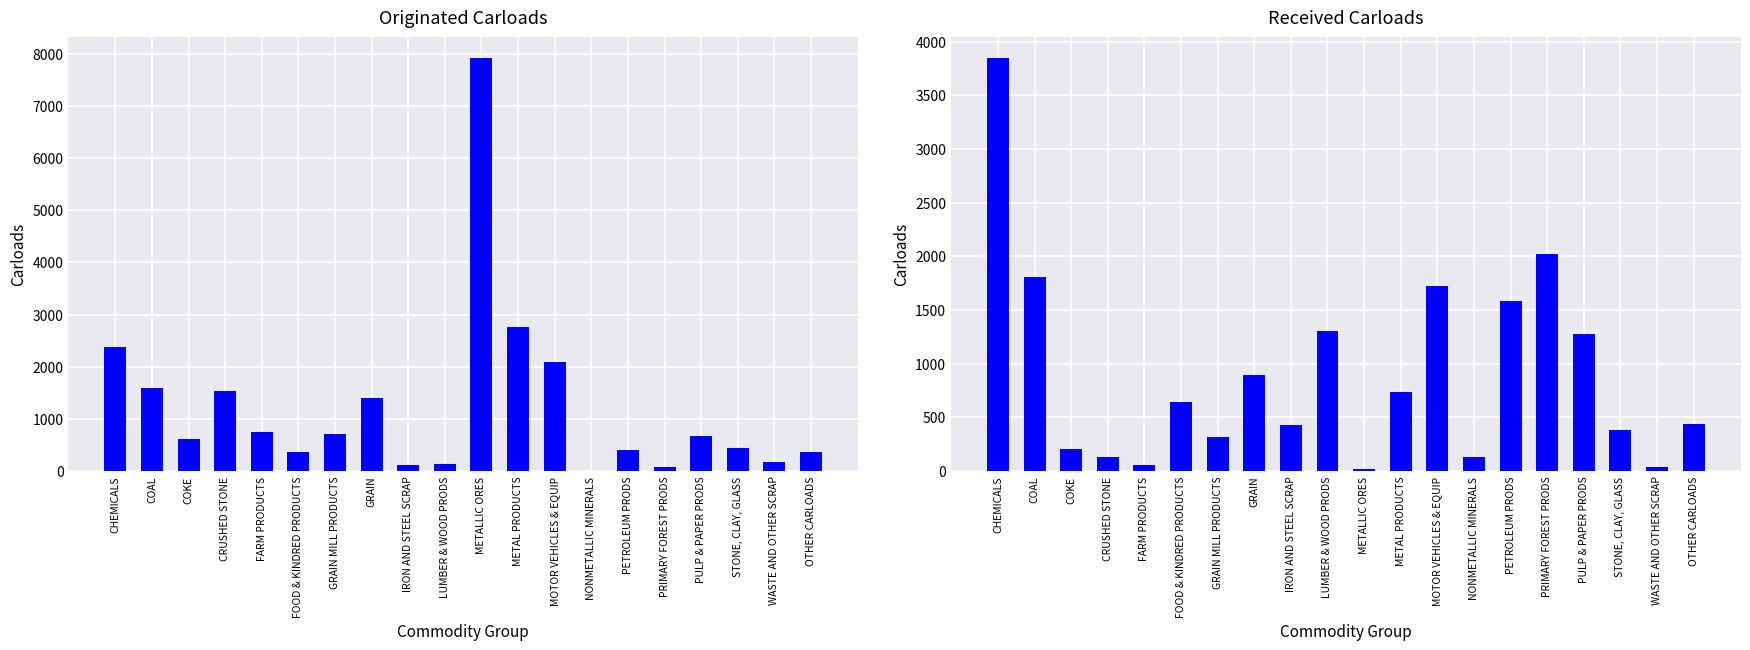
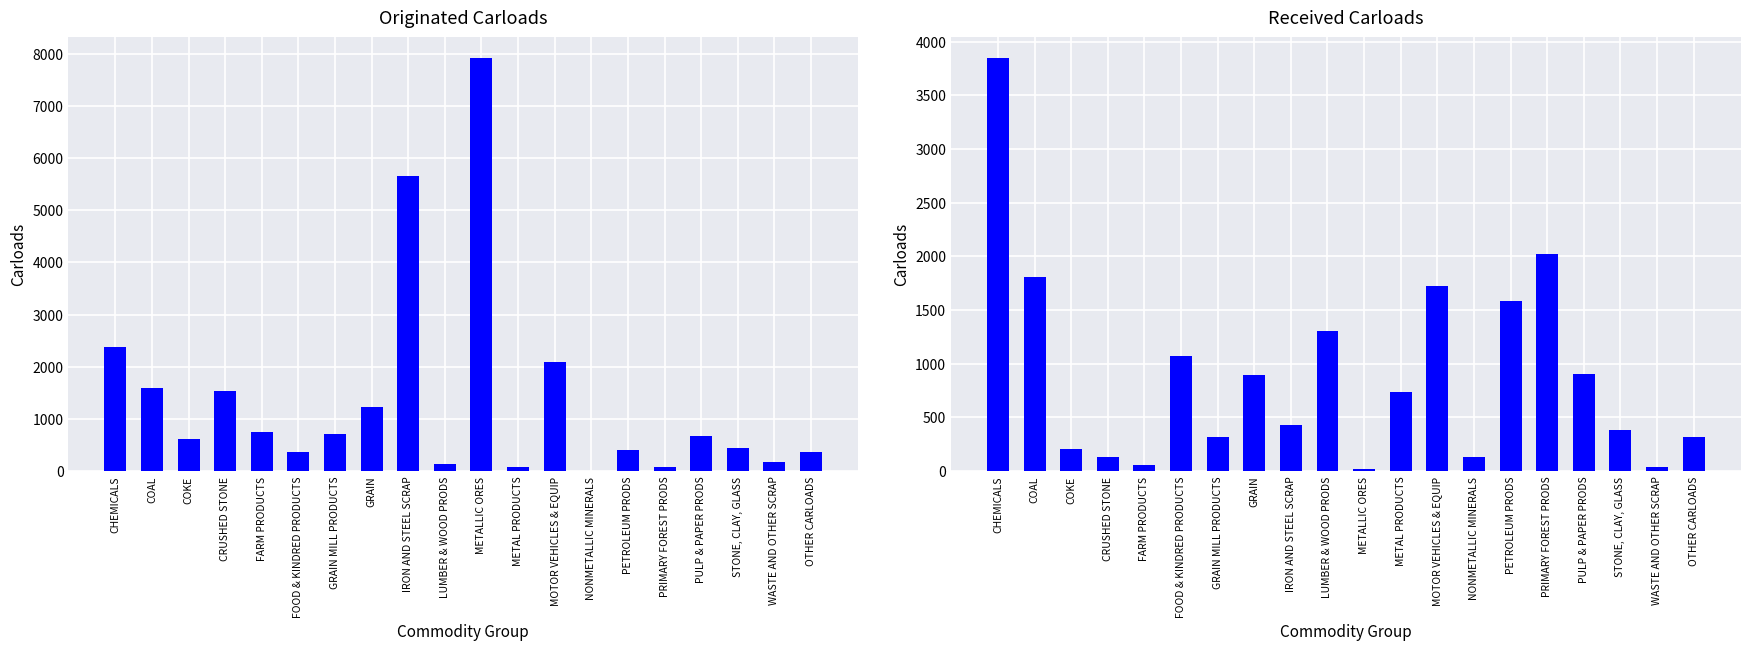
Originated Carloads, GRAIN: 1400 -> 1200
Originated Carloads, IRON AND STEEL SCRAP: 100 -> 5700
Originated Carloads, METAL PRODUCTS: 2800 -> 100
Received Carloads, FOOD & KINDRED PRODUCTS: 650 -> 1080
Received Carloads, PULP & PAPER PRODS: 1280 -> 900
Received Carloads, OTHER CARLOADS: 440 -> 310
